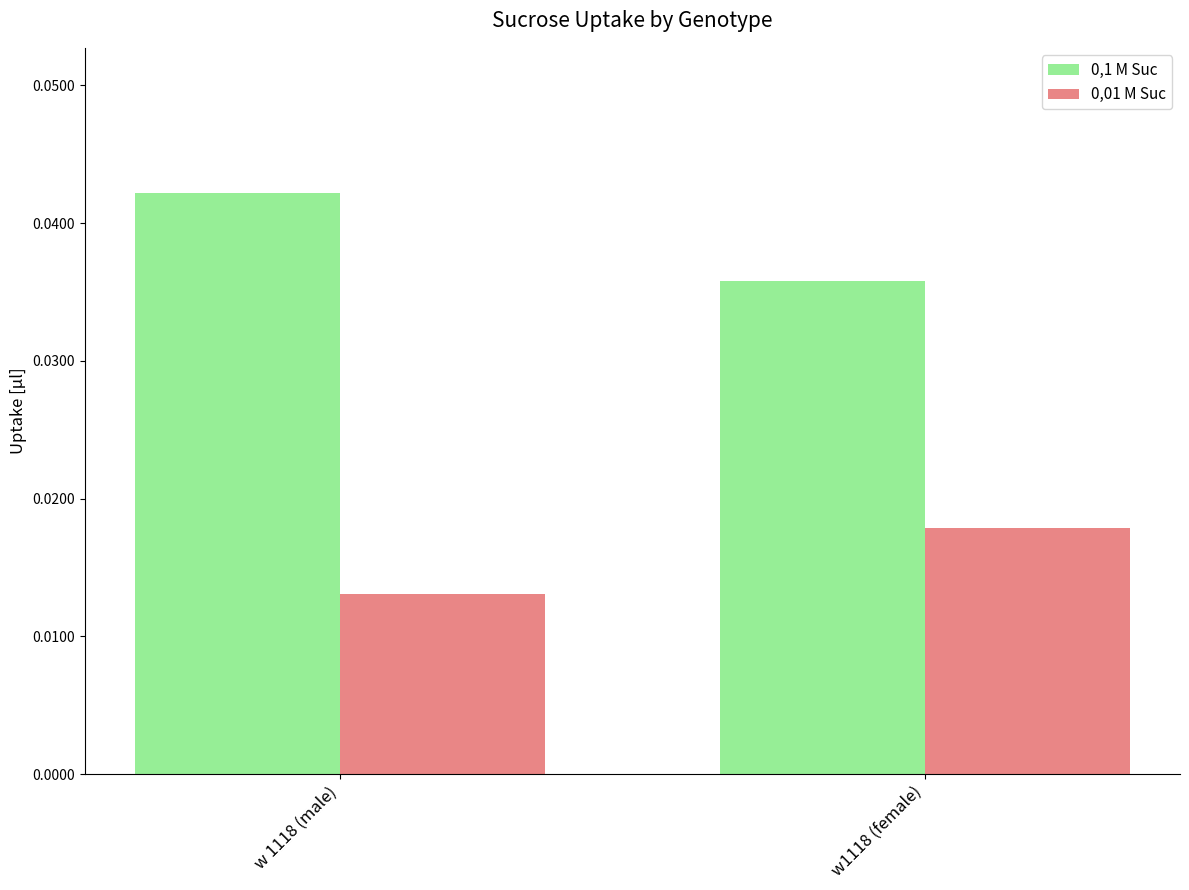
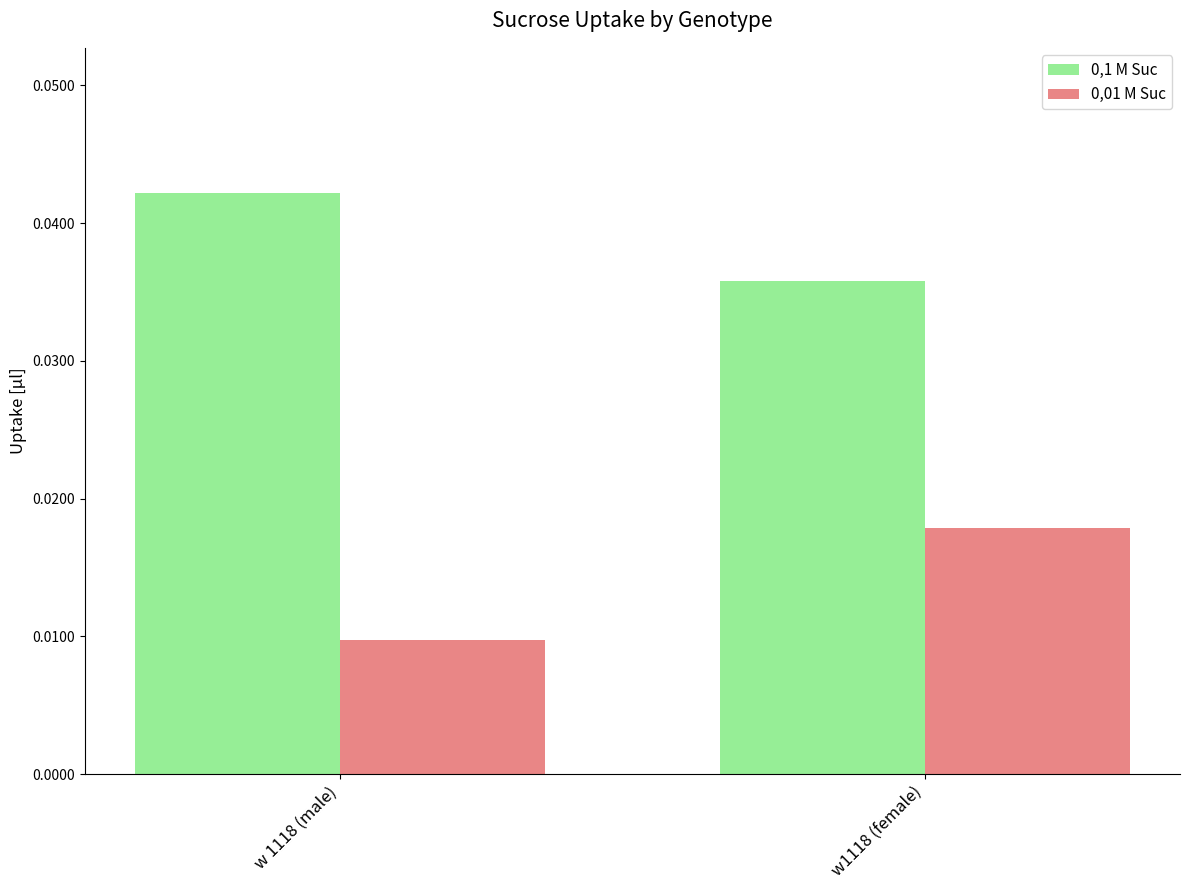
0,01 M Suc, w 1118 (male): 0.0131 -> 0.0097
